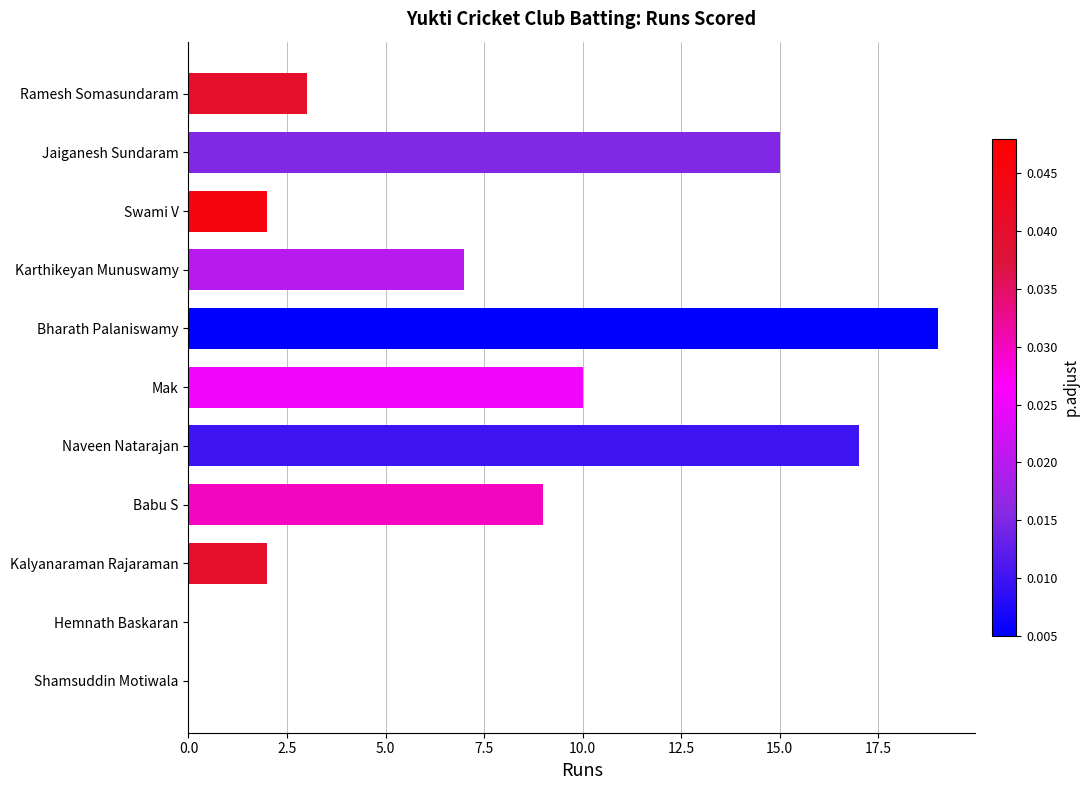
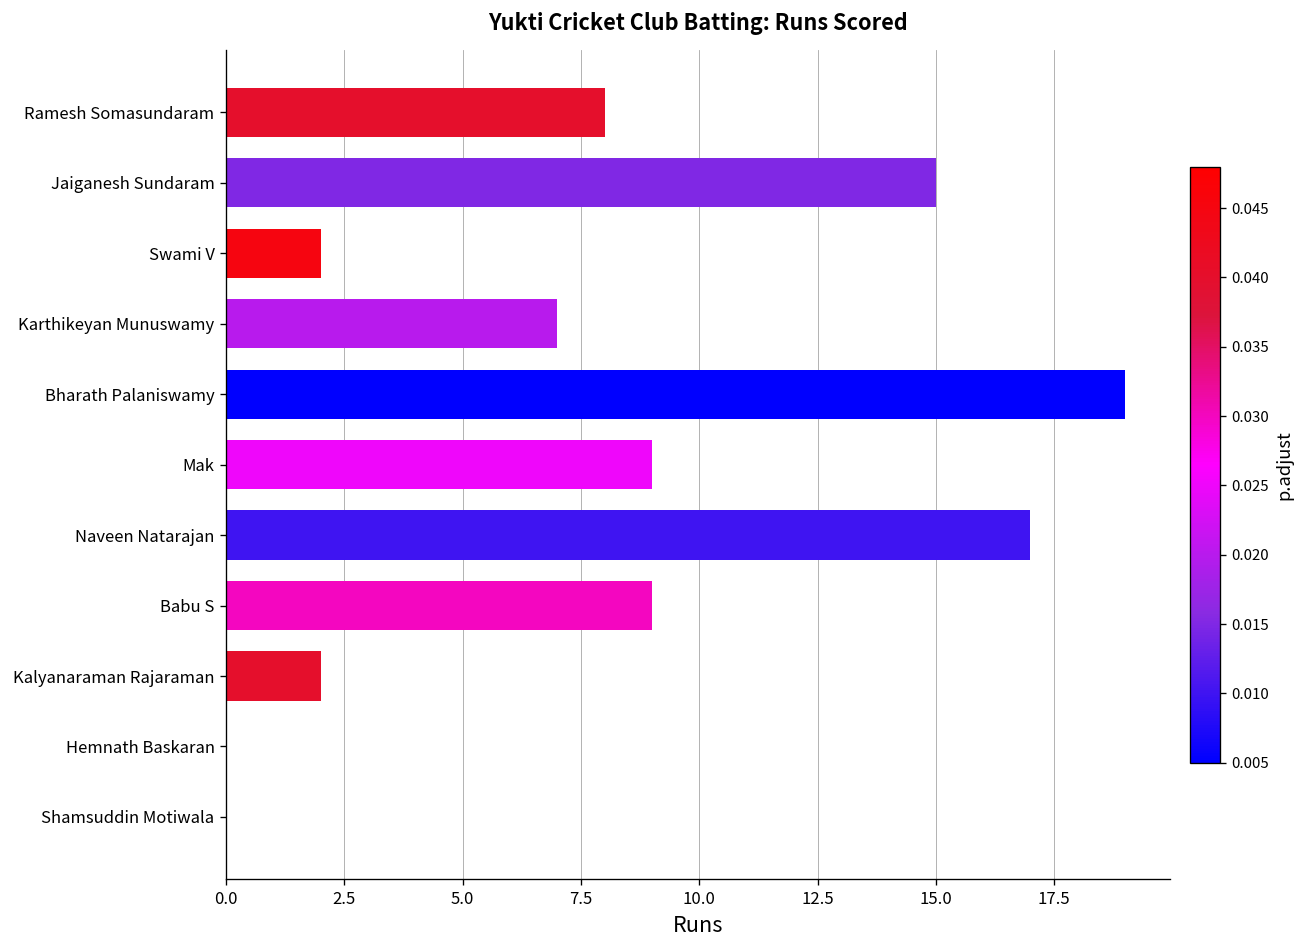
Ramesh Somasundaram: 3 -> 8
Mak: 10 -> 9
